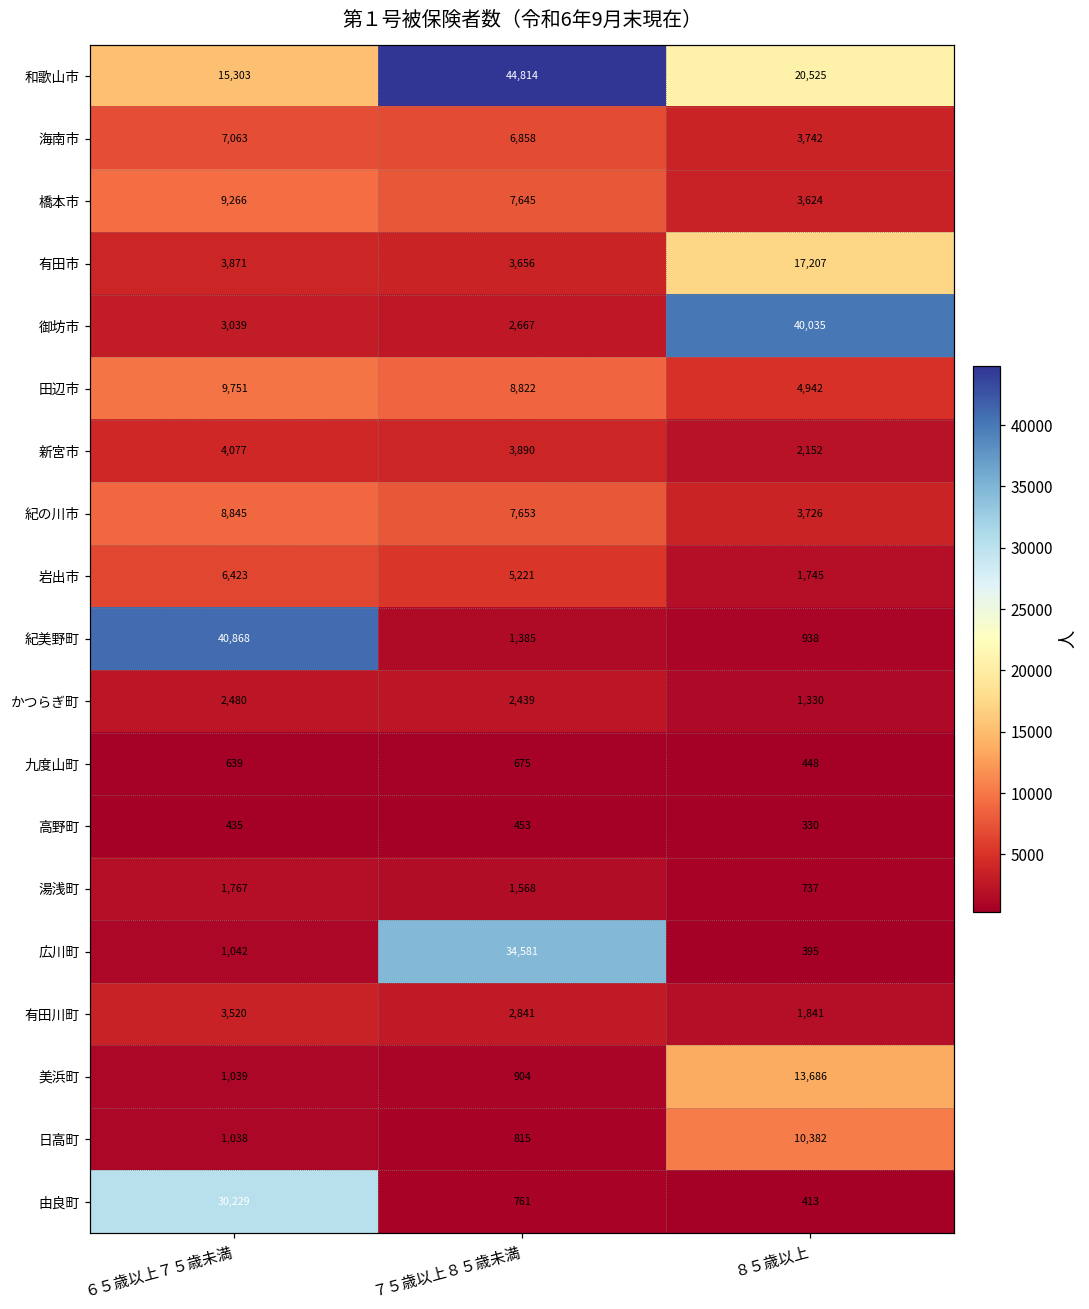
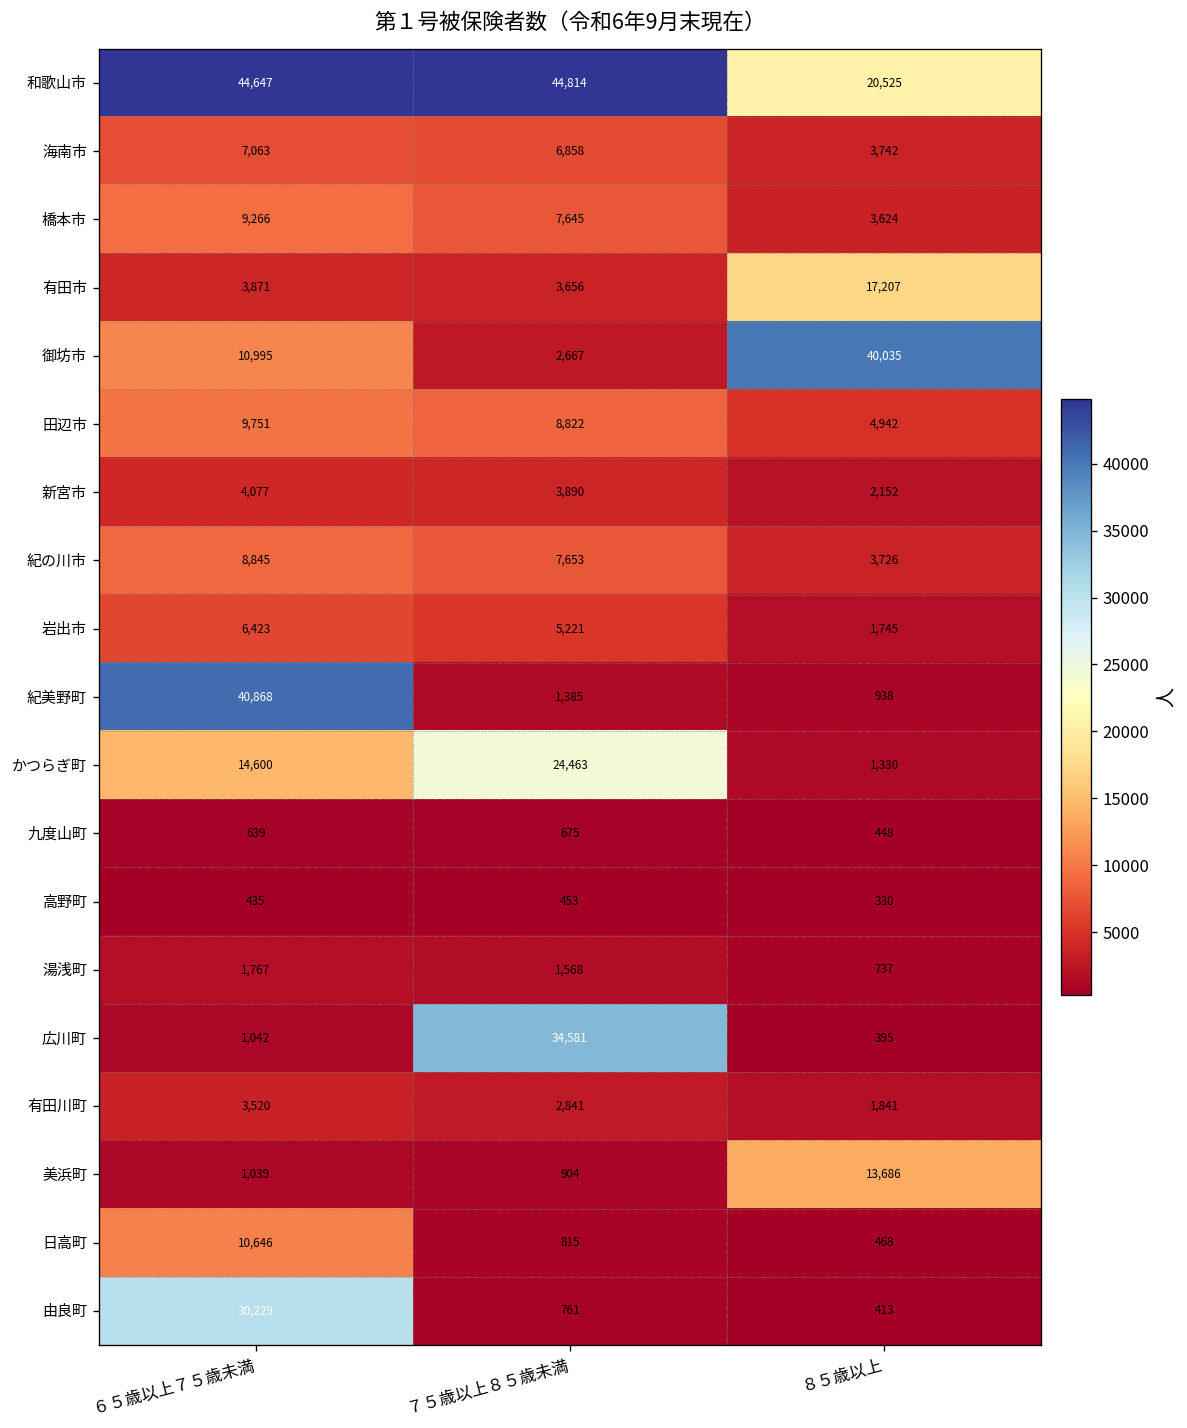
和歌山市, ６５歳以上７５歳未満: 15,303 -> 44,647
御坊市, ６５歳以上７５歳未満: 3,039 -> 10,995
かつらぎ町, ６５歳以上７５歳未満: 2,480 -> 14,600
かつらぎ町, ７５歳以上８５歳未満: 2,439 -> 24,463
日高町, ６５歳以上７５歳未満: 1,038 -> 10,646
日高町, ８５歳以上: 10,382 -> 468
